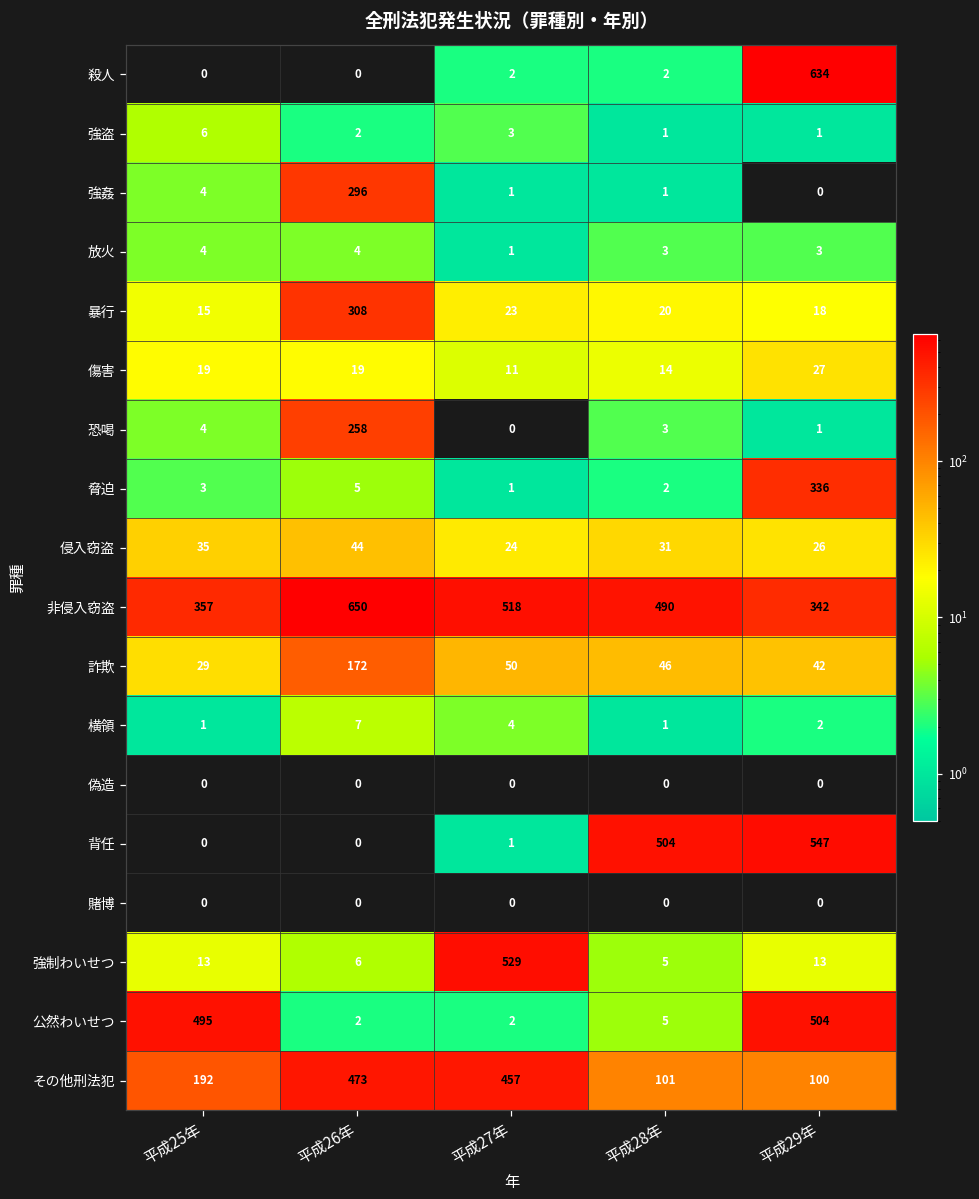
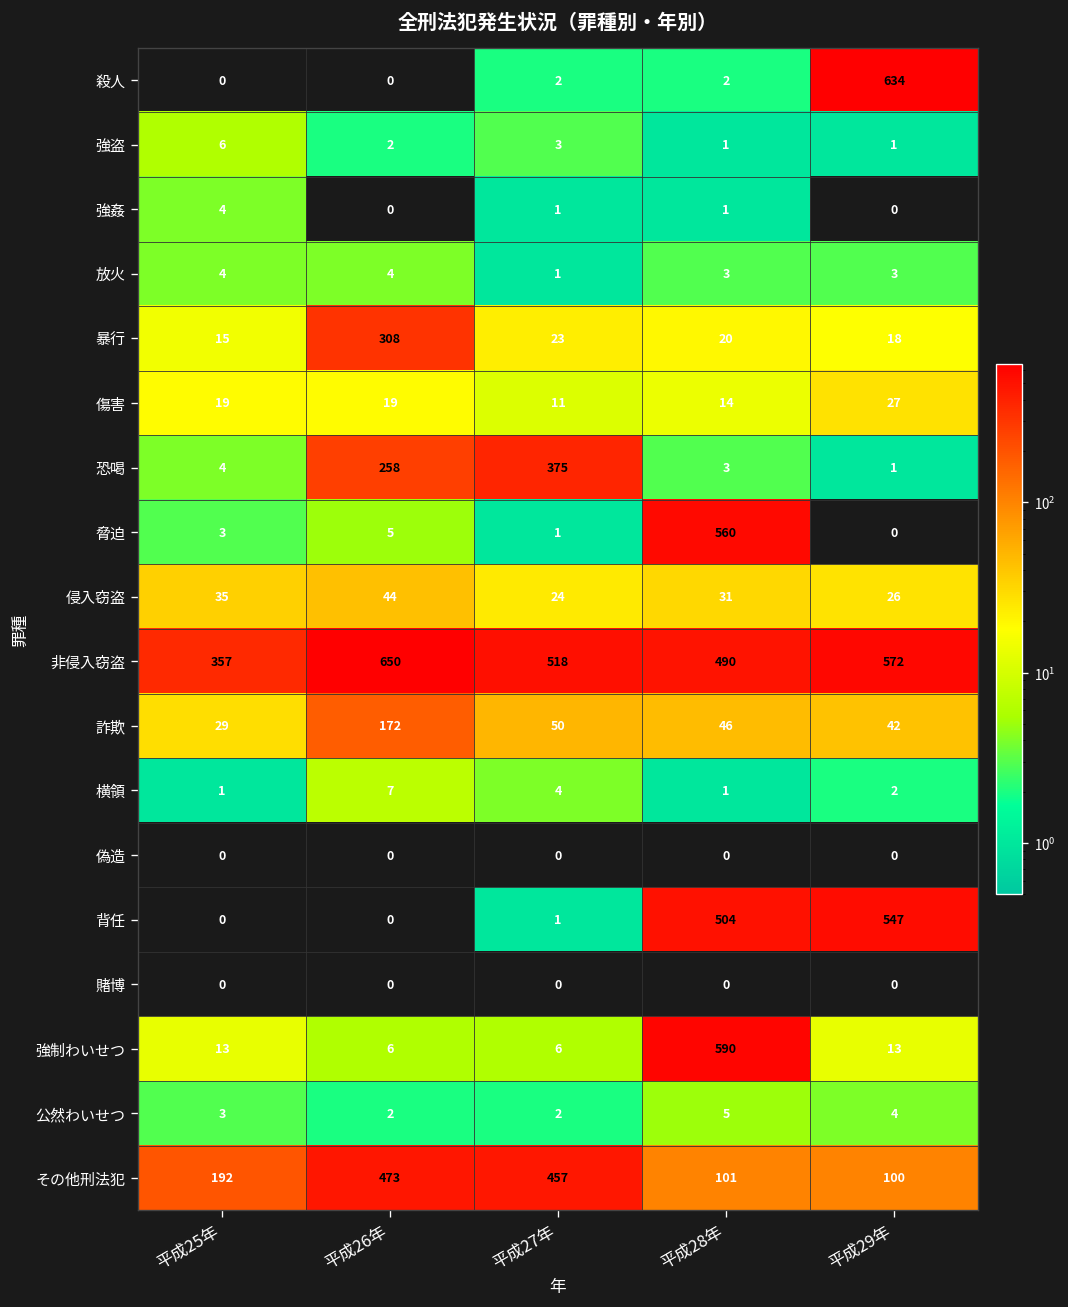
強姦, 平成26年: 296 -> 0
恐喝, 平成27年: 0 -> 375
脅迫, 平成28年: 2 -> 560
脅迫, 平成29年: 336 -> 0
非侵入窃盗, 平成29年: 342 -> 572
強制わいせつ, 平成27年: 529 -> 6
強制わいせつ, 平成28年: 5 -> 590
公然わいせつ, 平成25年: 495 -> 3
公然わいせつ, 平成29年: 504 -> 4
